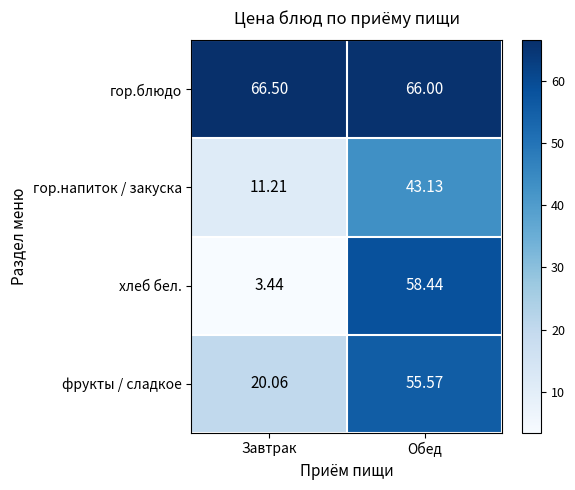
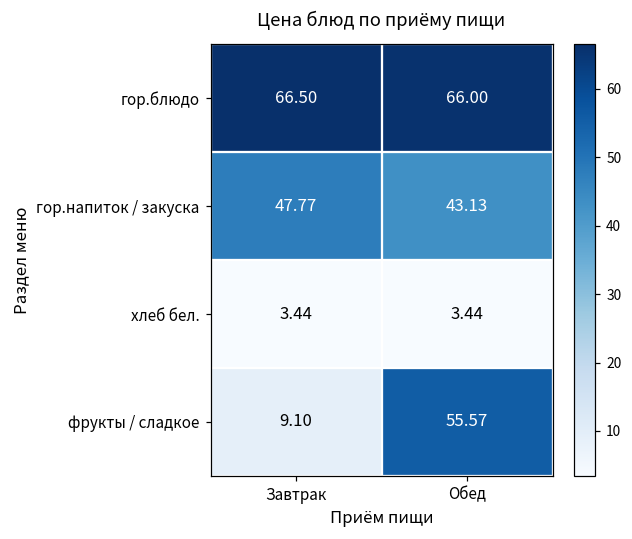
гор.напиток / закуска, Завтрак: 11.21 -> 47.77
хлеб бел., Обед: 58.44 -> 3.44
фрукты / сладкое, Завтрак: 20.06 -> 9.10
